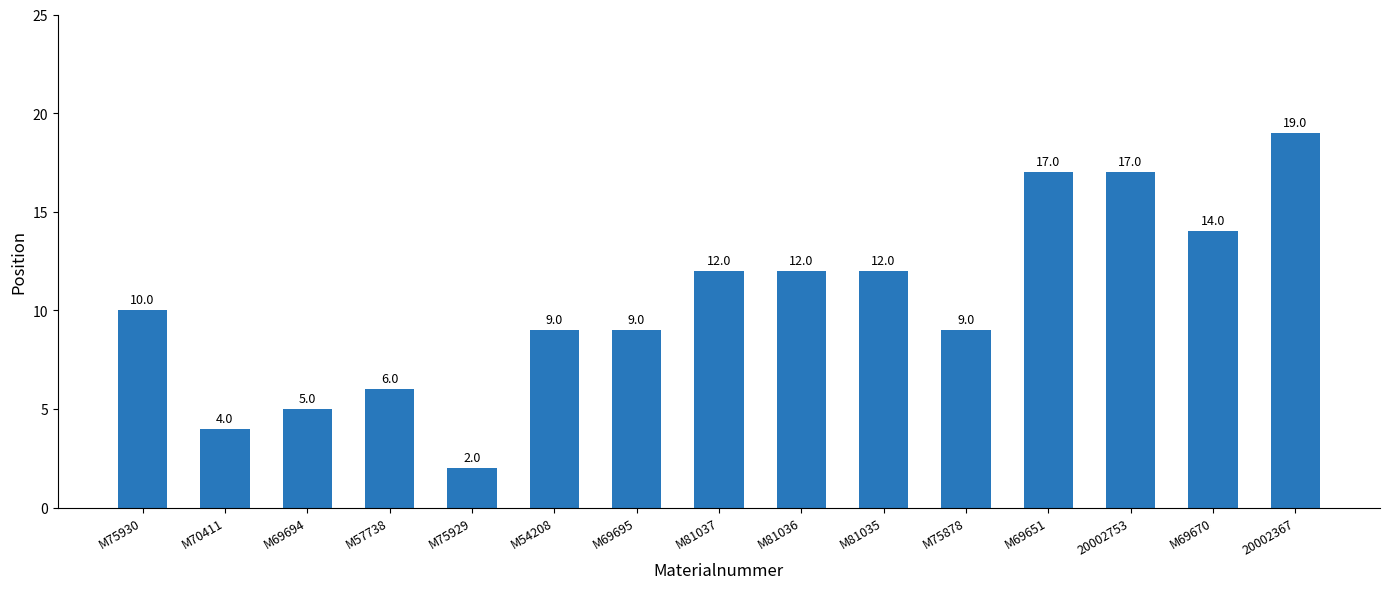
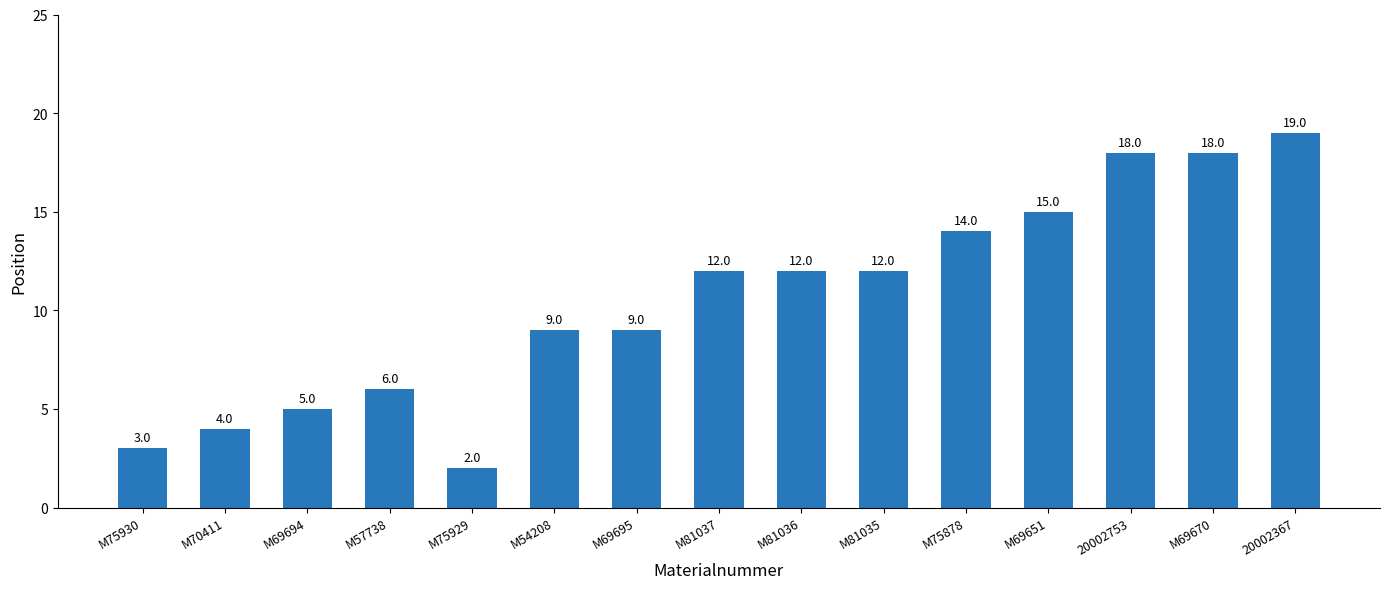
M75930: 10.0 -> 3.0
M75878: 9.0 -> 14.0
M69651: 17.0 -> 15.0
20002753: 17.0 -> 18.0
M69670: 14.0 -> 18.0
